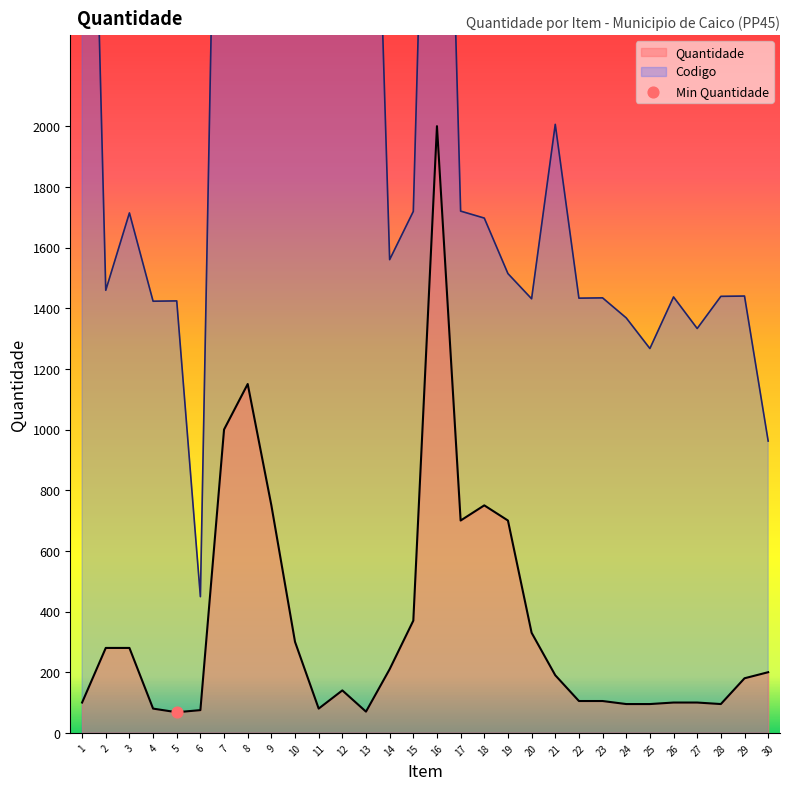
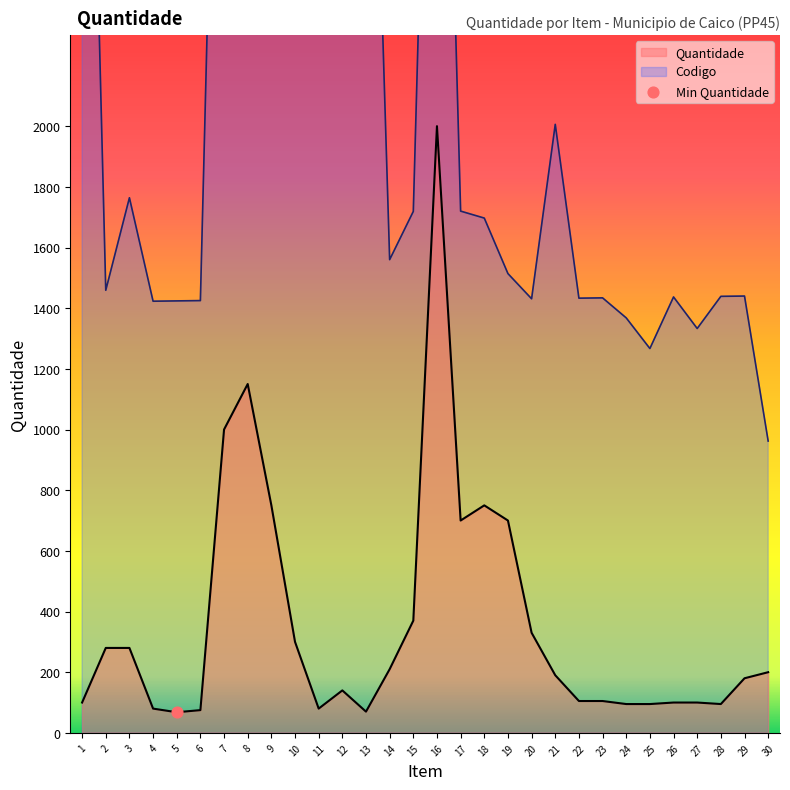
Codigo, 3: 1710 -> 1760
Codigo, 6: 450 -> 1430
